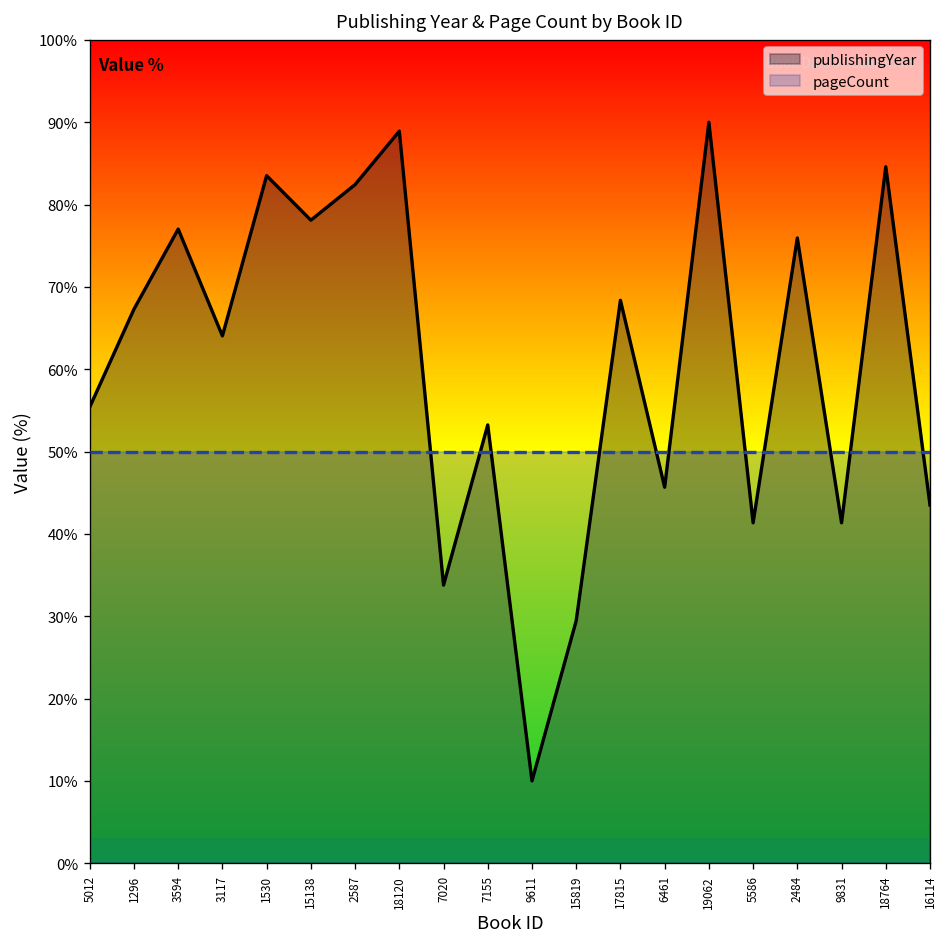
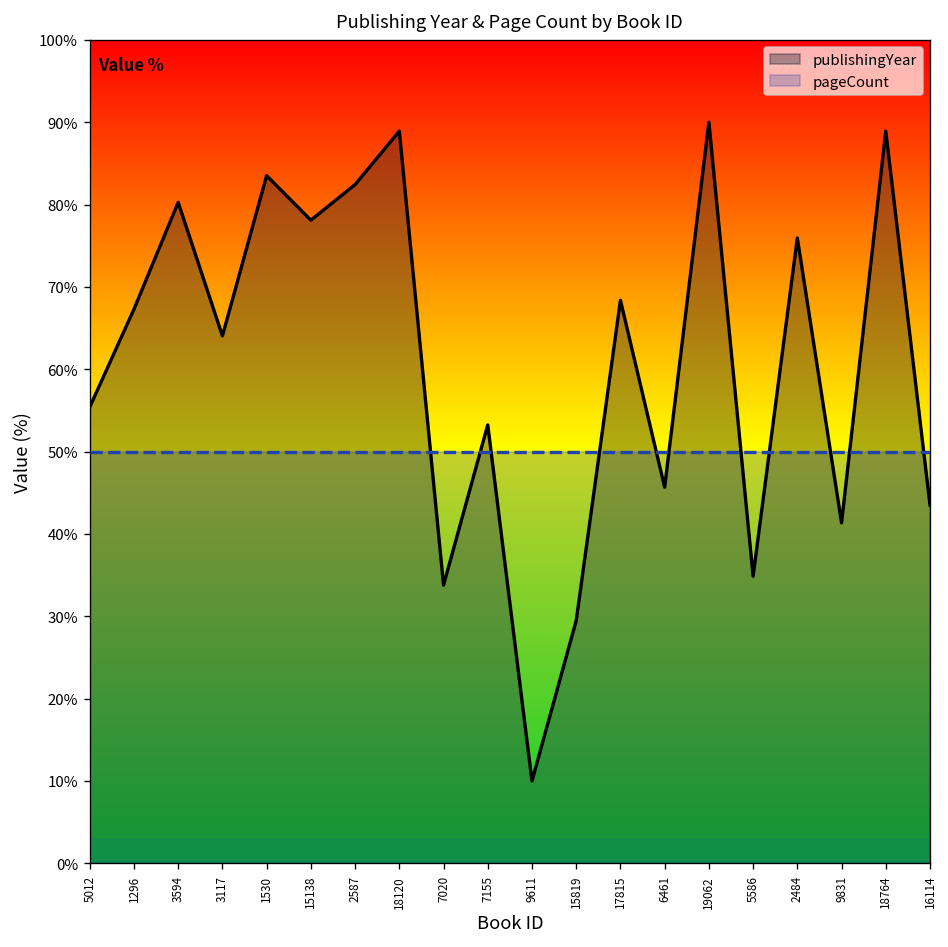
publishingYear, 3594: 77% -> 80%
publishingYear, 5586: 41% -> 35%
publishingYear, 18764: 85% -> 89%
